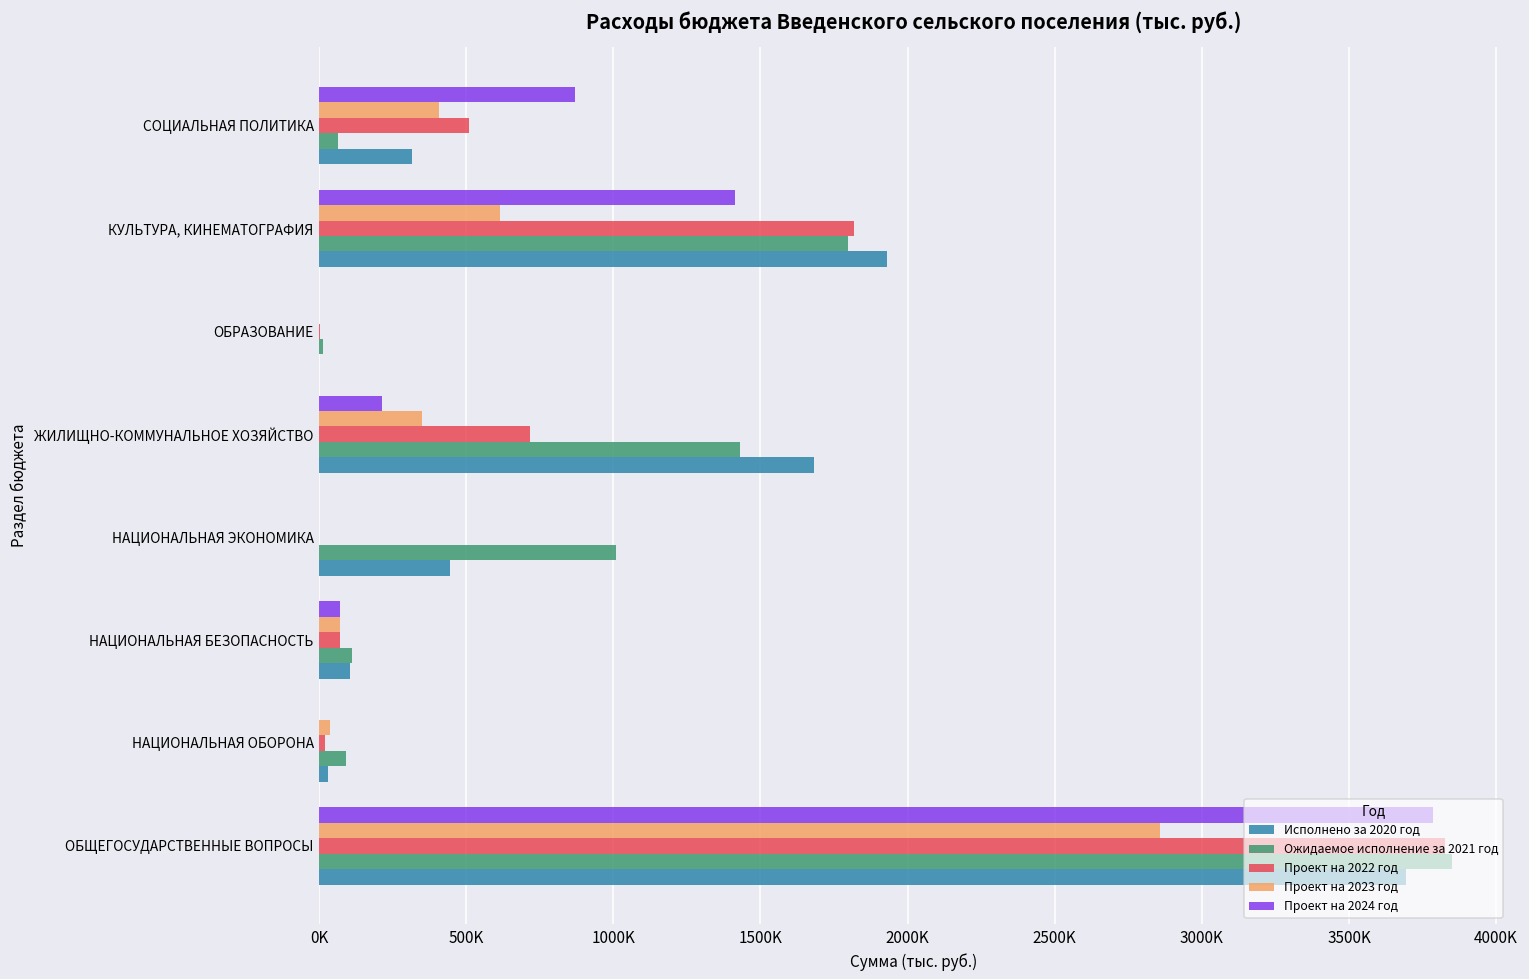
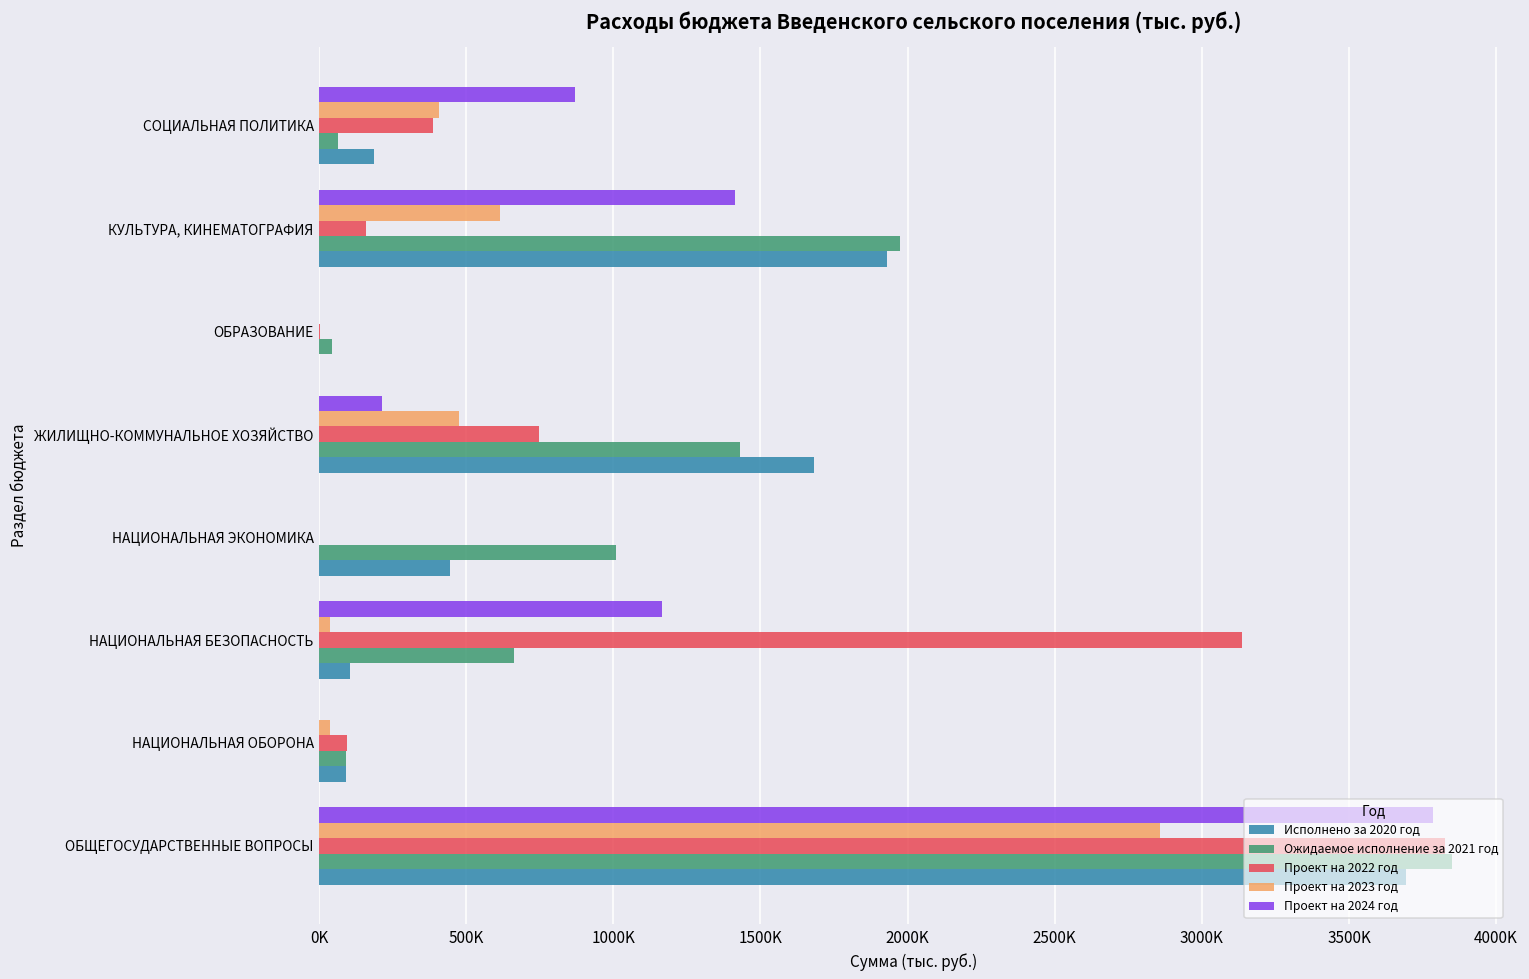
Проект на 2022 год, СОЦИАЛЬНАЯ ПОЛИТИКА: 510000 -> 390000
Исполнено за 2020 год, СОЦИАЛЬНАЯ ПОЛИТИКА: 310000 -> 190000
Проект на 2022 год, КУЛЬТУРА, КИНЕМАТОГРАФИЯ: 1820000 -> 160000
Ожидаемое исполнение за 2021 год, КУЛЬТУРА, КИНЕМАТОГРАФИЯ: 1800000 -> 1980000
Ожидаемое исполнение за 2021 год, ОБРАЗОВАНИЕ: 10000 -> 40000
Проект на 2023 год, ЖИЛИЩНО-КОММУНАЛЬНОЕ ХОЗЯЙСТВО: 350000 -> 470000
Проект на 2022 год, ЖИЛИЩНО-КОММУНАЛЬНОЕ ХОЗЯЙСТВО: 720000 -> 750000
Проект на 2024 год, НАЦИОНАЛЬНАЯ БЕЗОПАСНОСТЬ: 70000 -> 1160000
Проект на 2023 год, НАЦИОНАЛЬНАЯ БЕЗОПАСНОСТЬ: 70000 -> 40000
Проект на 2022 год, НАЦИОНАЛЬНАЯ БЕЗОПАСНОСТЬ: 70000 -> 3140000
Ожидаемое исполнение за 2021 год, НАЦИОНАЛЬНАЯ БЕЗОПАСНОСТЬ: 110000 -> 660000
Проект на 2022 год, НАЦИОНАЛЬНАЯ ОБОРОНА: 20000 -> 90000
Исполнено за 2020 год, НАЦИОНАЛЬНАЯ ОБОРОНА: 30000 -> 90000
